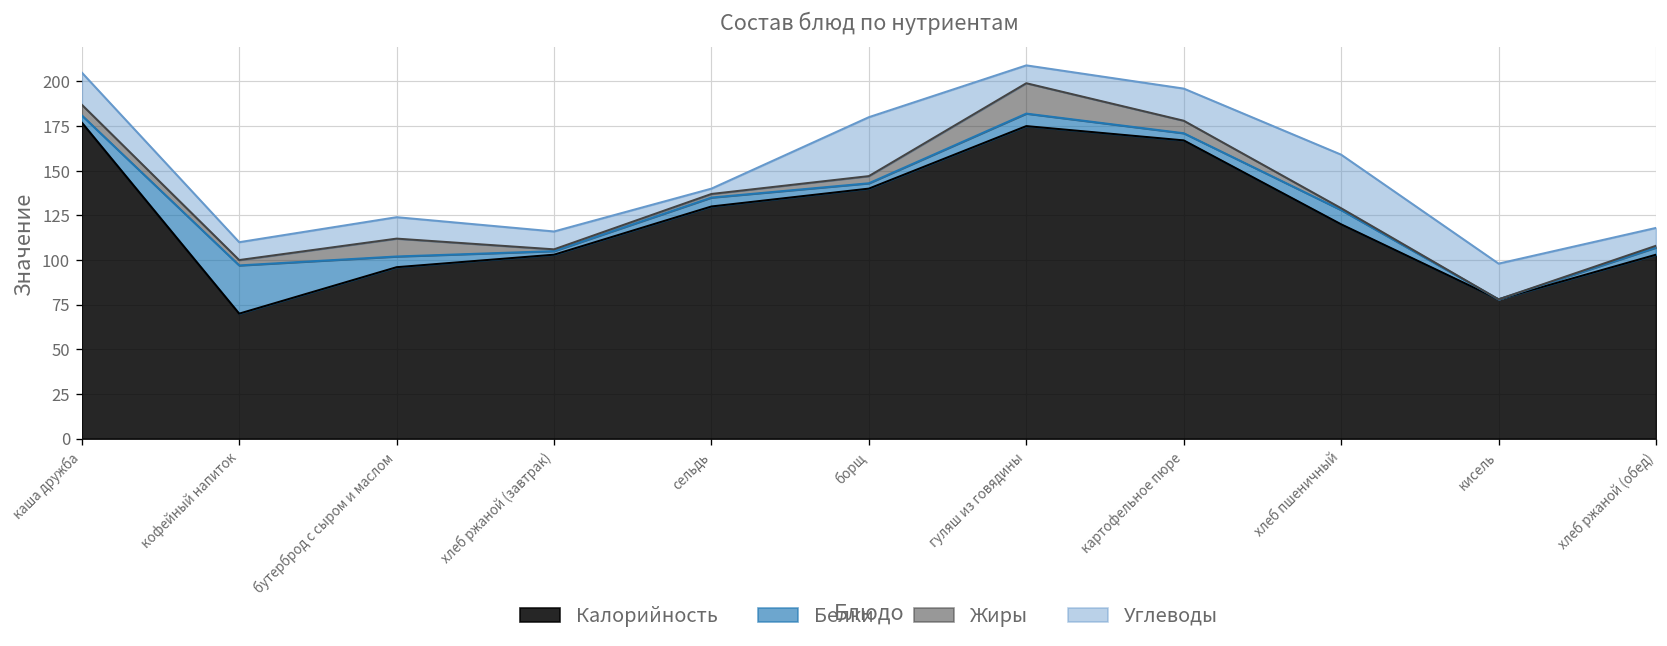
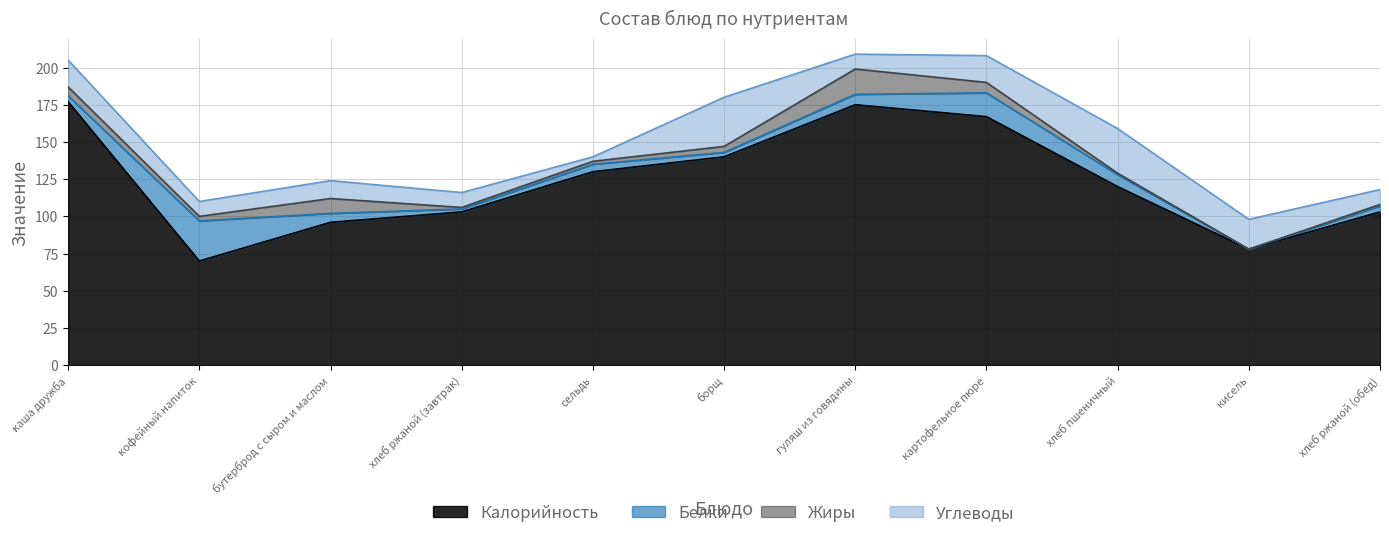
Белки, картофельное пюре: 4 -> 16
